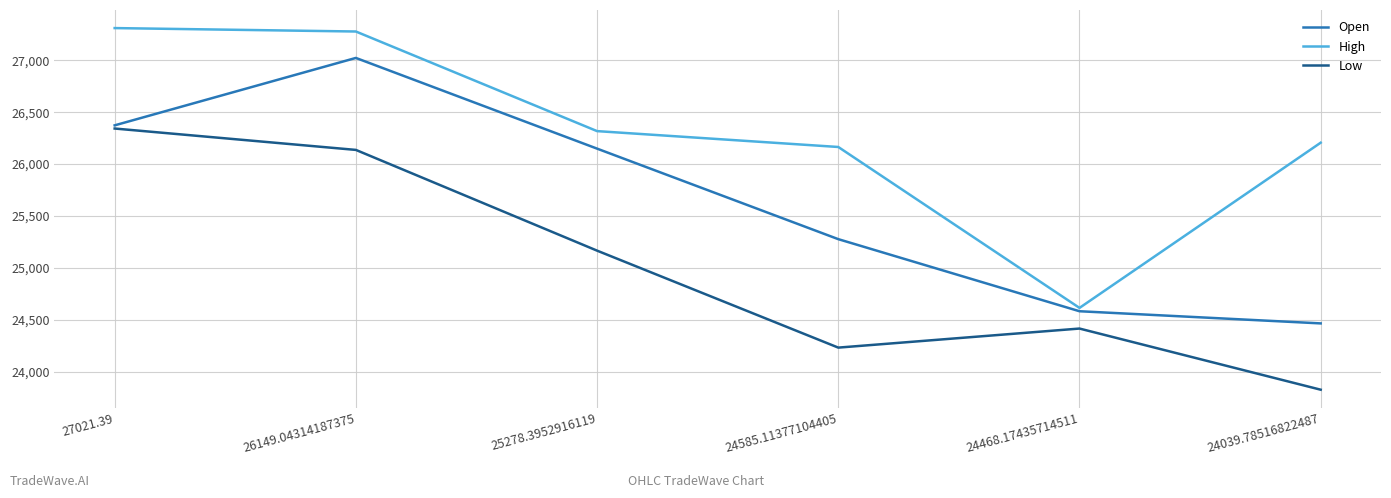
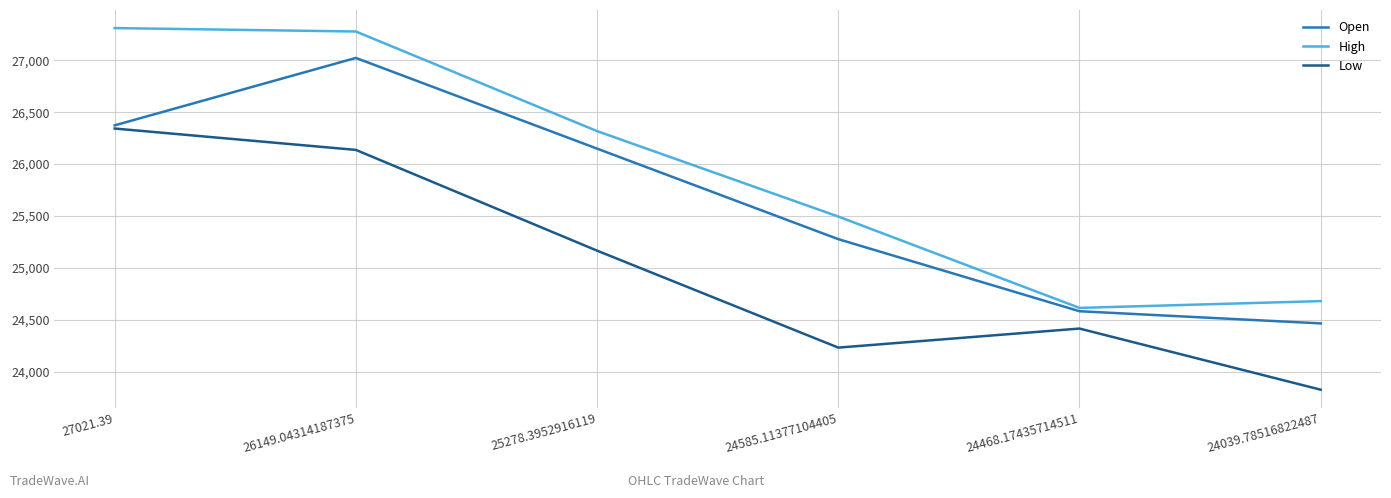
High, 24585.11377104405: 26,160 -> 25,500
High, 24039.78516822487: 26,210 -> 24,680
